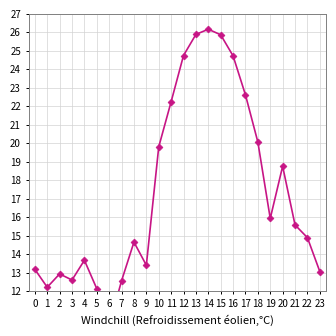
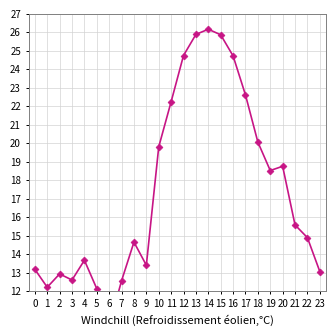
19: 15.9 -> 18.5
